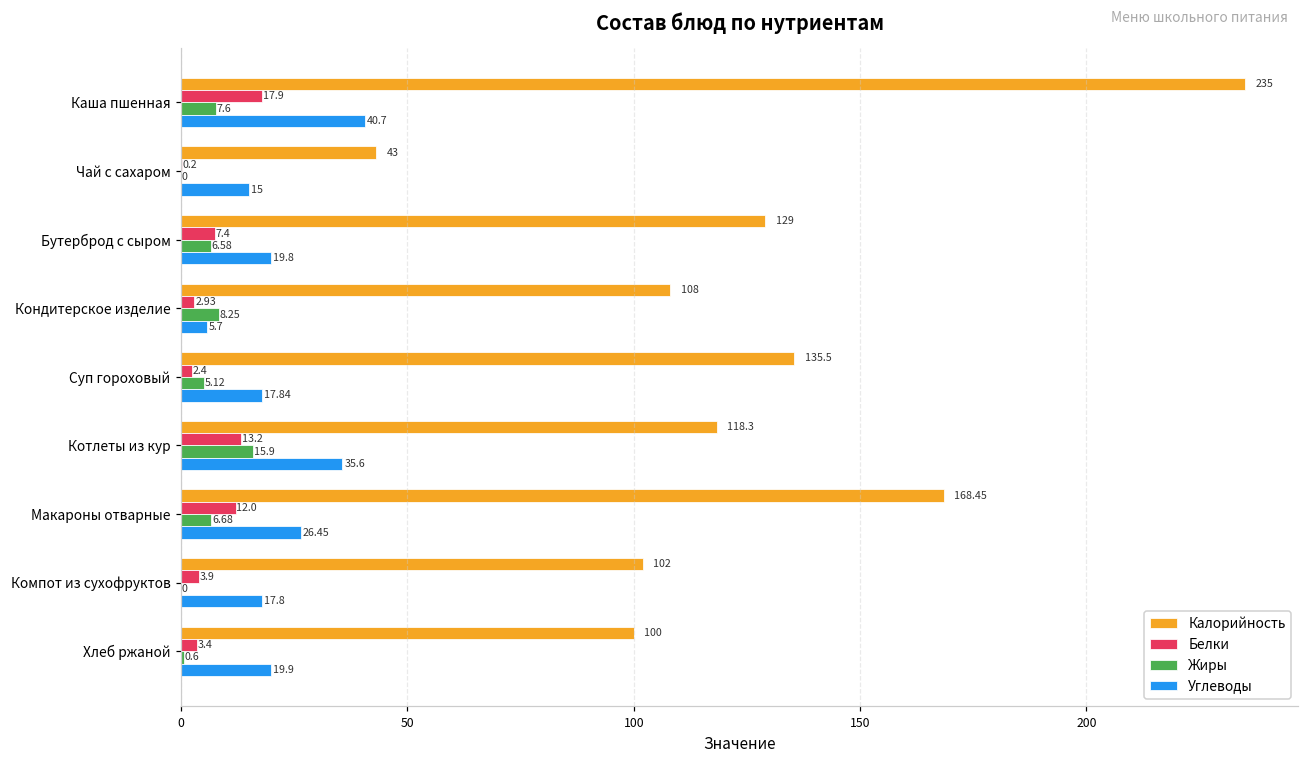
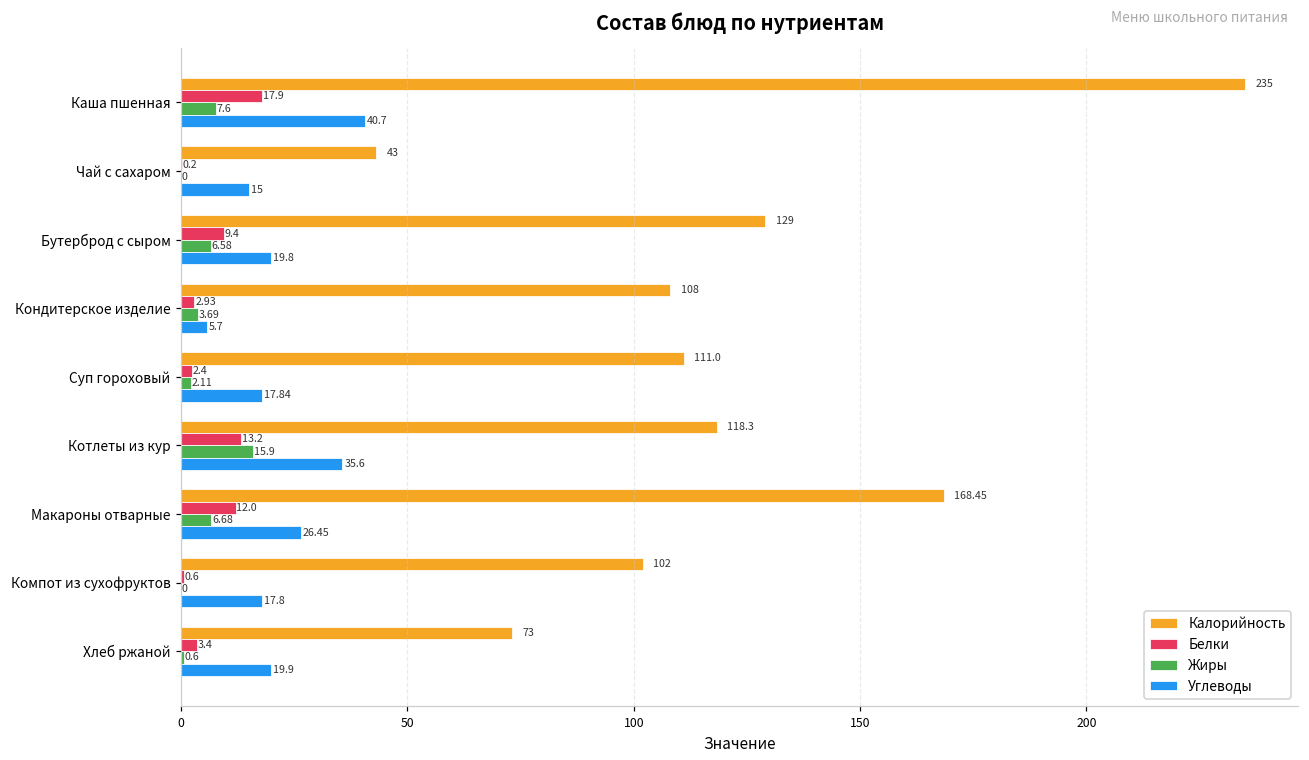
Белки, Бутерброд с сыром: 7.4 -> 9.4
Жиры, Кондитерское изделие: 8.25 -> 3.69
Калорийность, Суп гороховый: 135.5 -> 111.0
Жиры, Суп гороховый: 5.12 -> 2.11
Белки, Компот из сухофруктов: 3.9 -> 0.6
Калорийность, Хлеб ржаной: 100 -> 73
